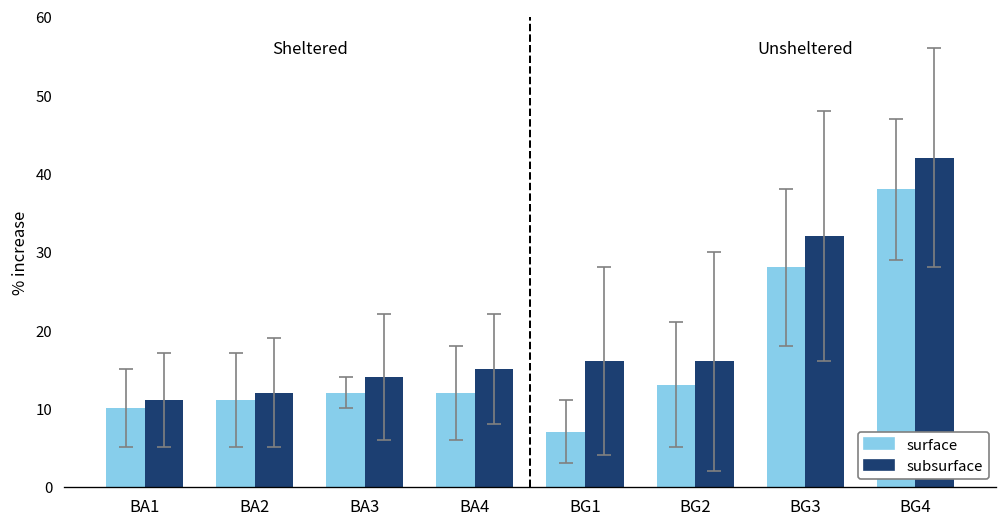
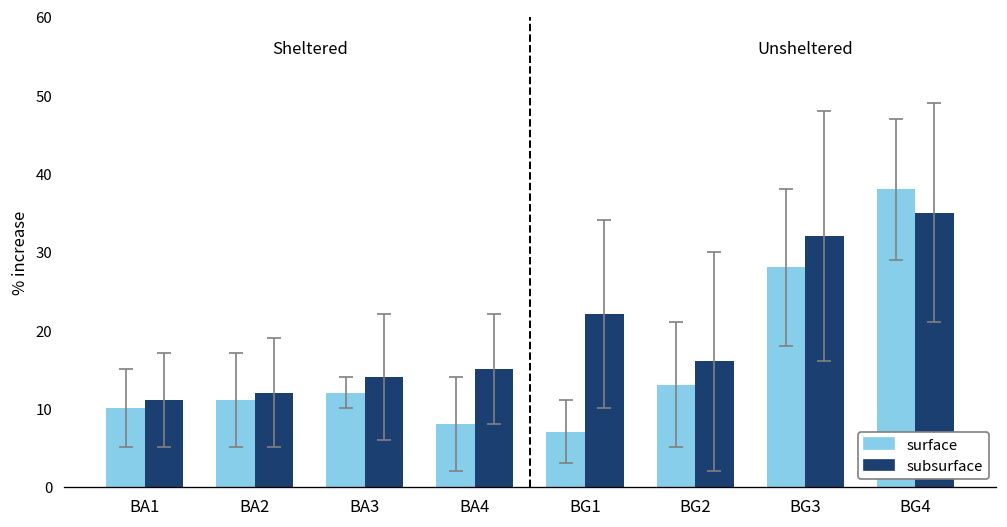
surface, BA4: 12 -> 8
subsurface, BG1: 16 -> 22
subsurface, BG4: 42 -> 35
